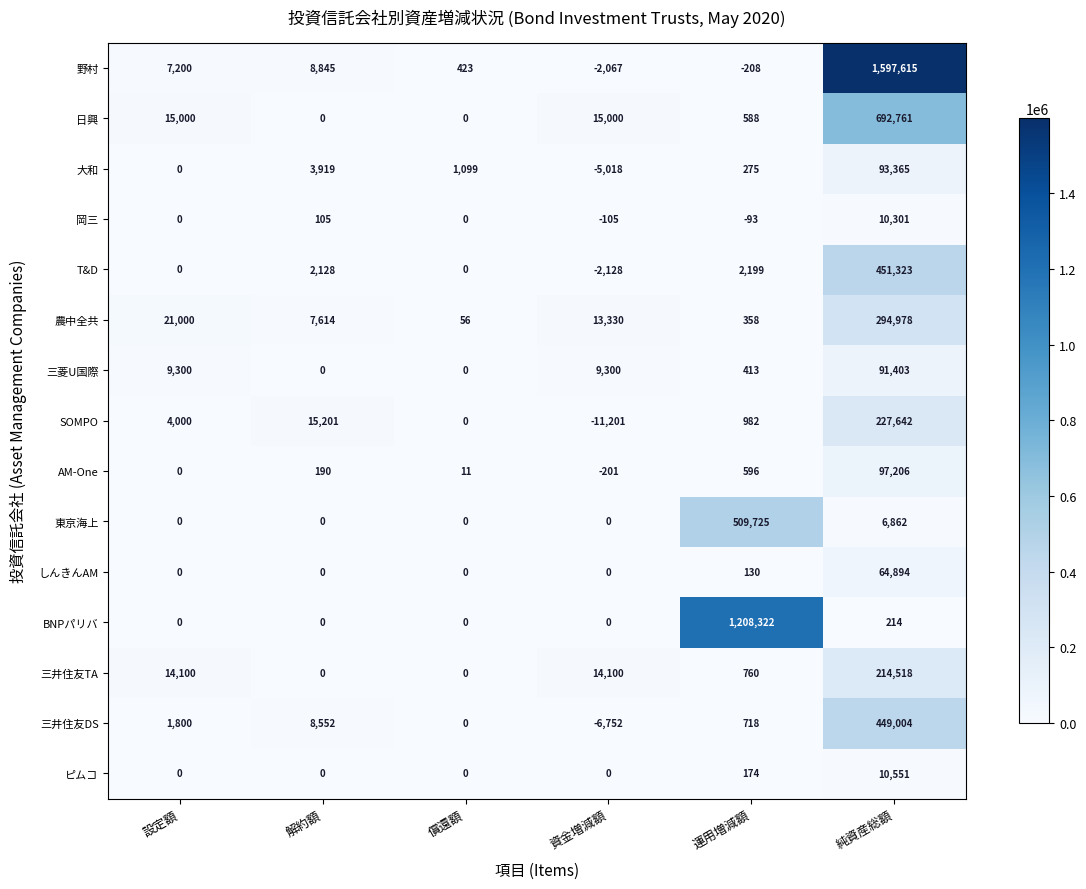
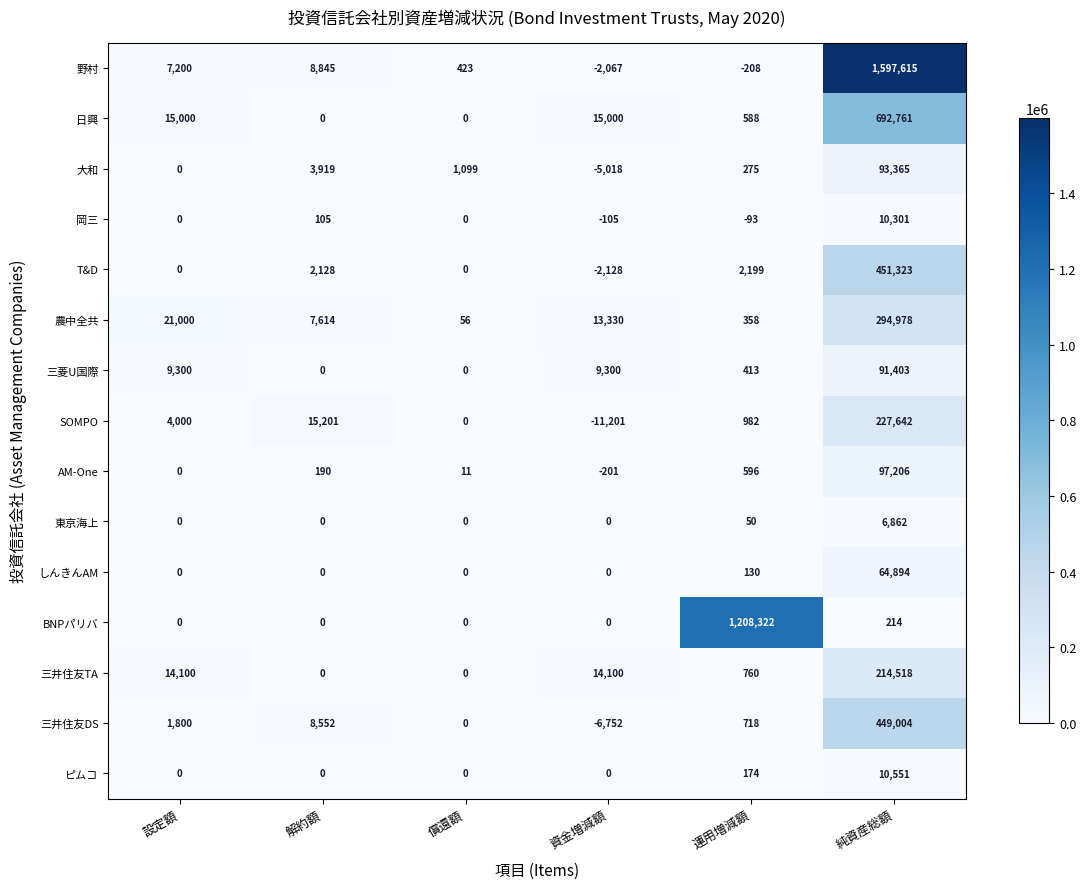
東京海上, 運用増減額: 509,725 -> 50
